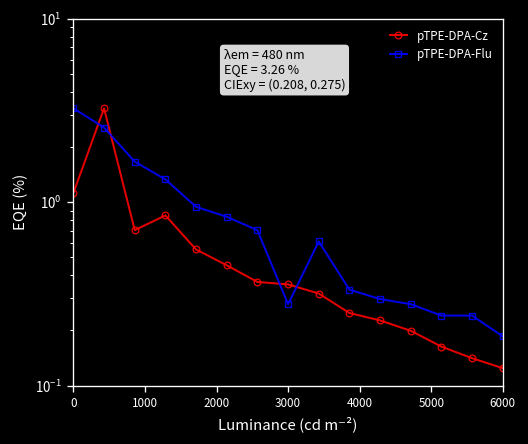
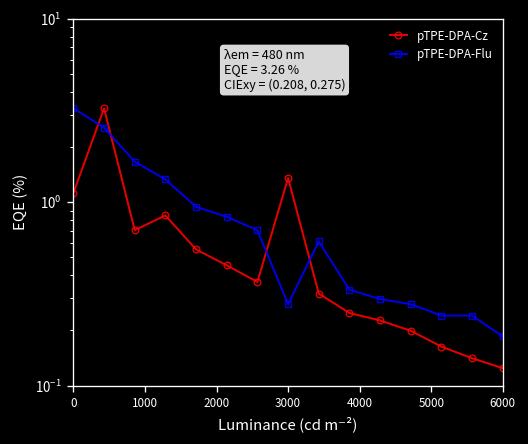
pTPE-DPA-Cz, 3000: 0.36 -> 1.4
